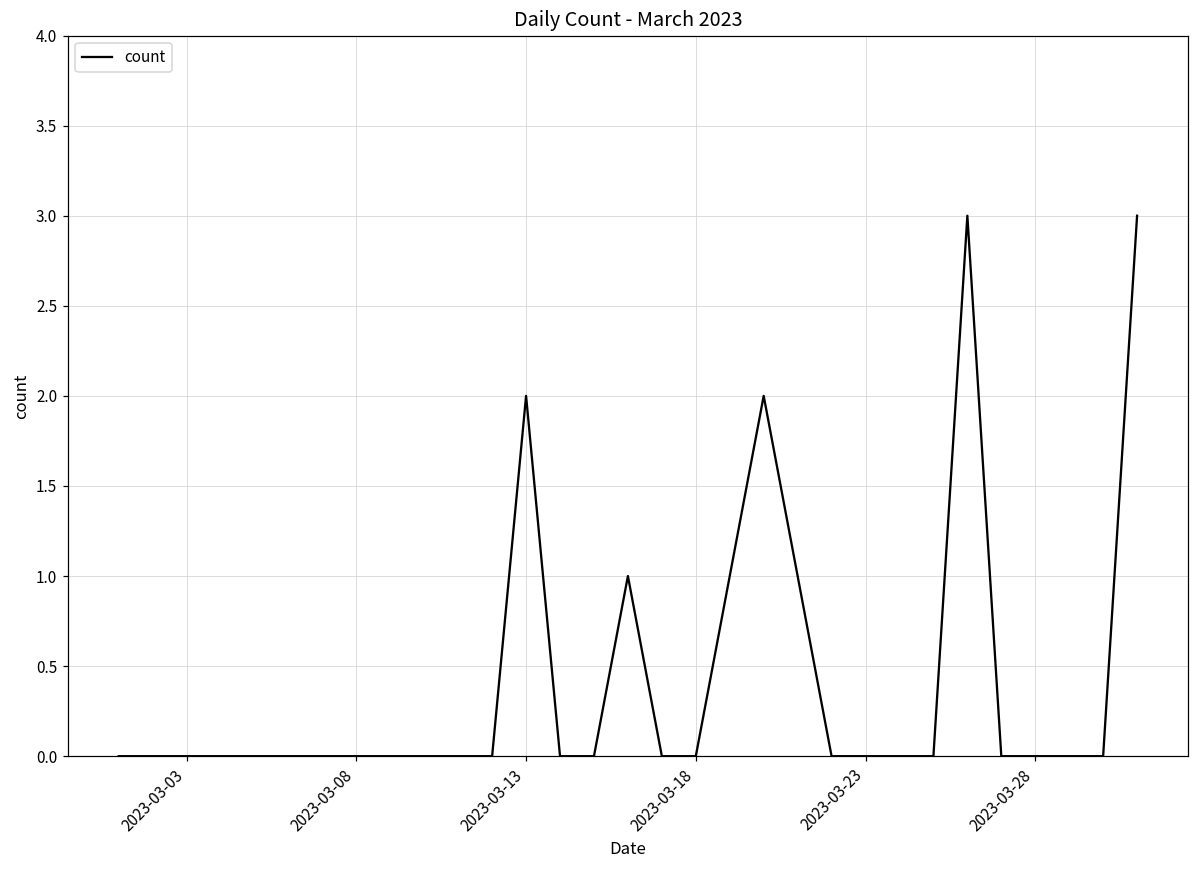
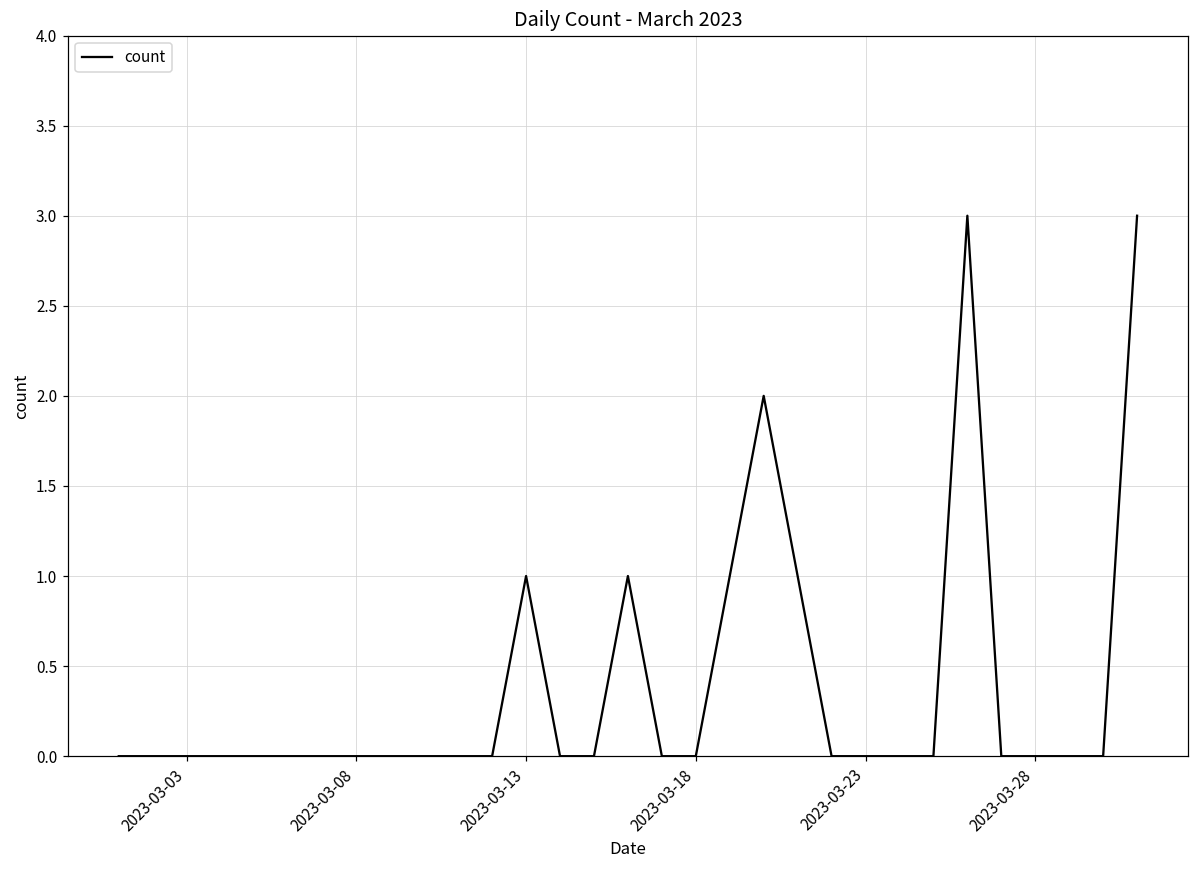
2023-03-13: 2 -> 1
